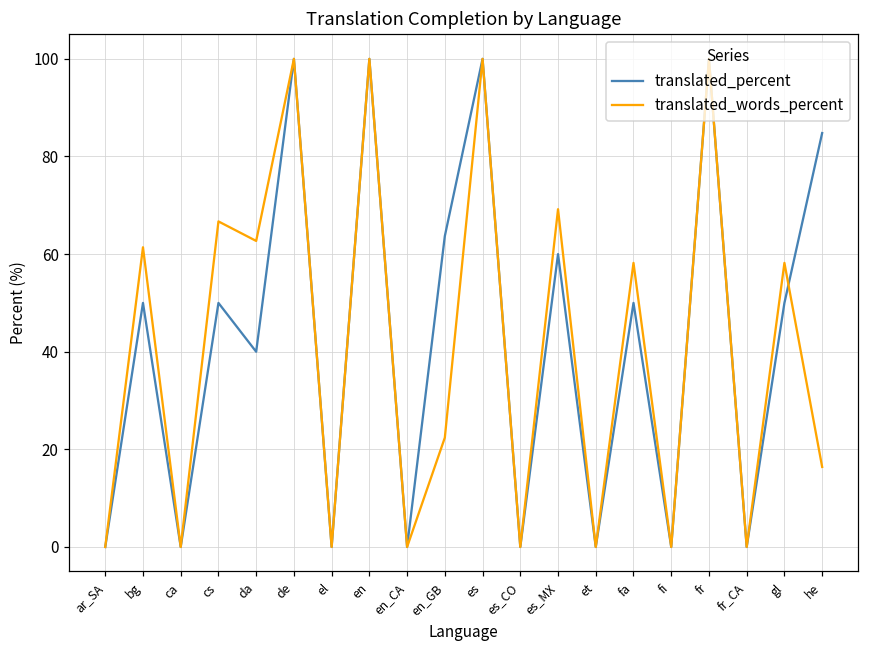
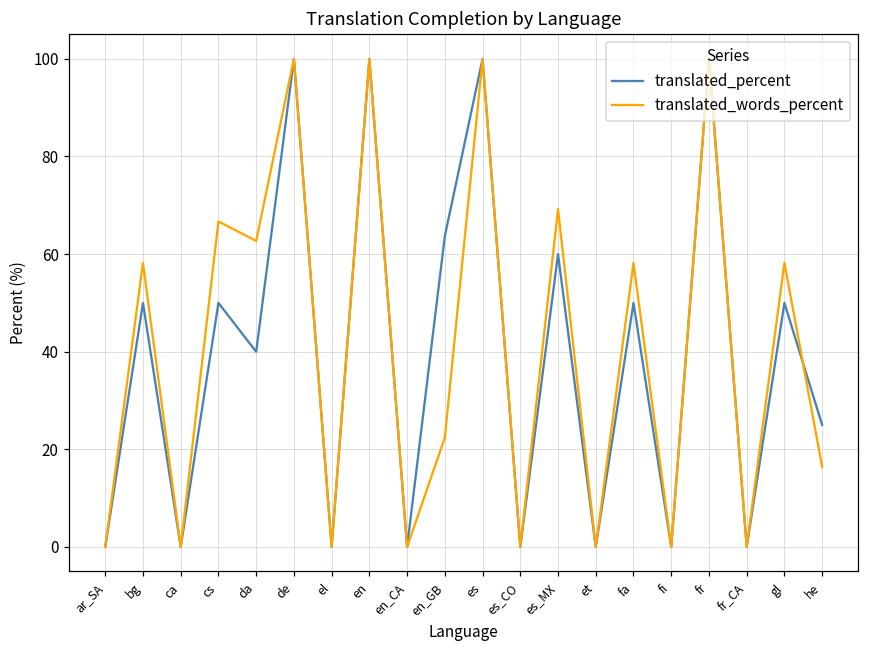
translated_words_percent, bg: 61 -> 58
translated_percent, he: 85 -> 25
